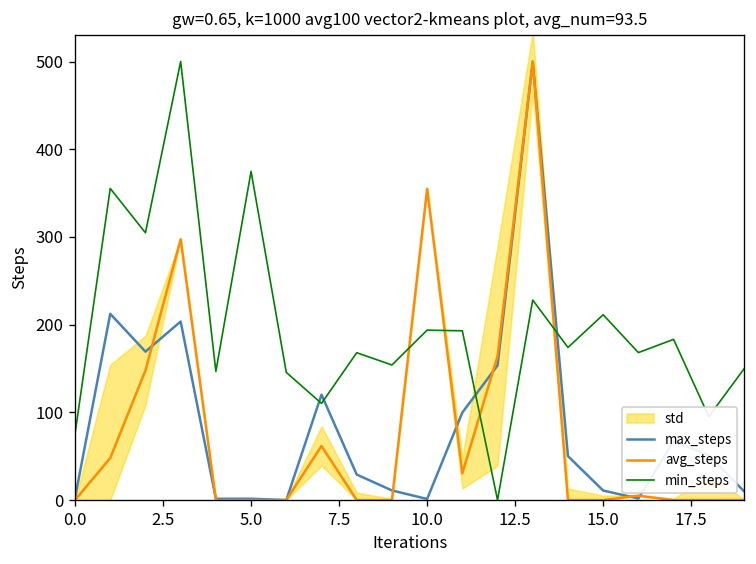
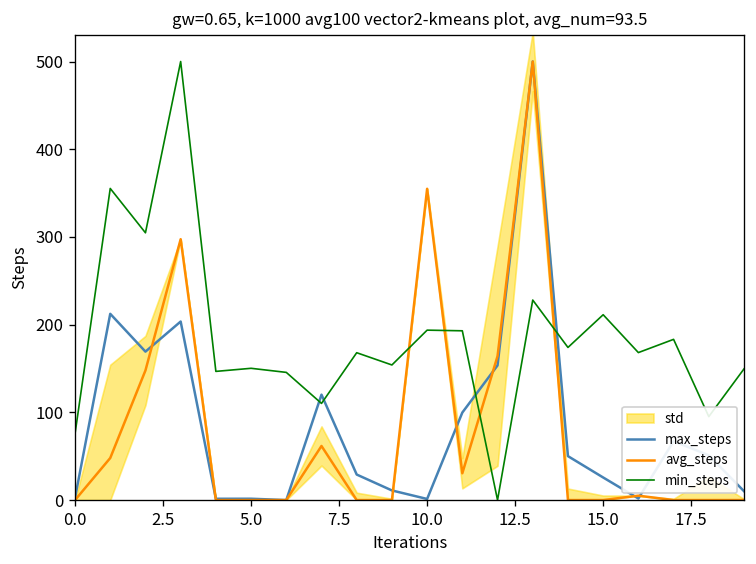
min_steps, 5.0: 370 -> 150
max_steps, 15.0: 10 -> 30
